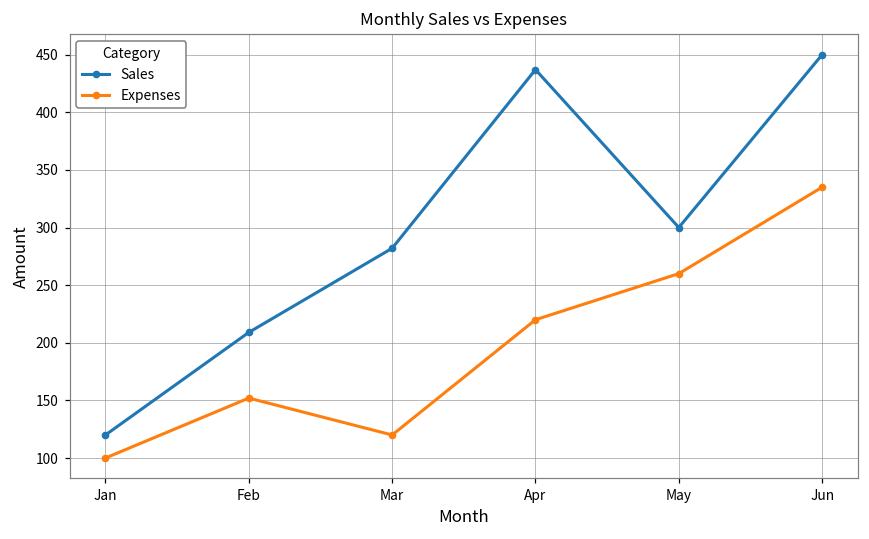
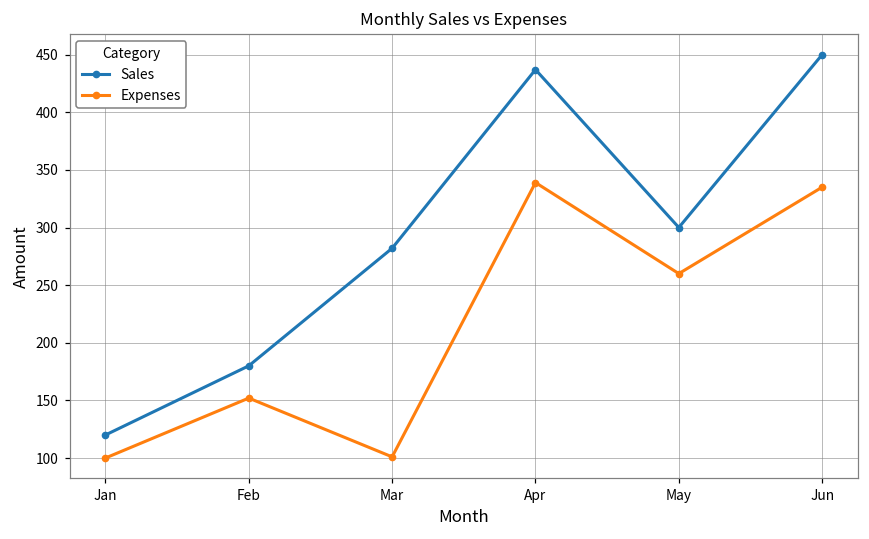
Sales, Feb: 209 -> 180
Expenses, Mar: 120 -> 101
Expenses, Apr: 220 -> 339
